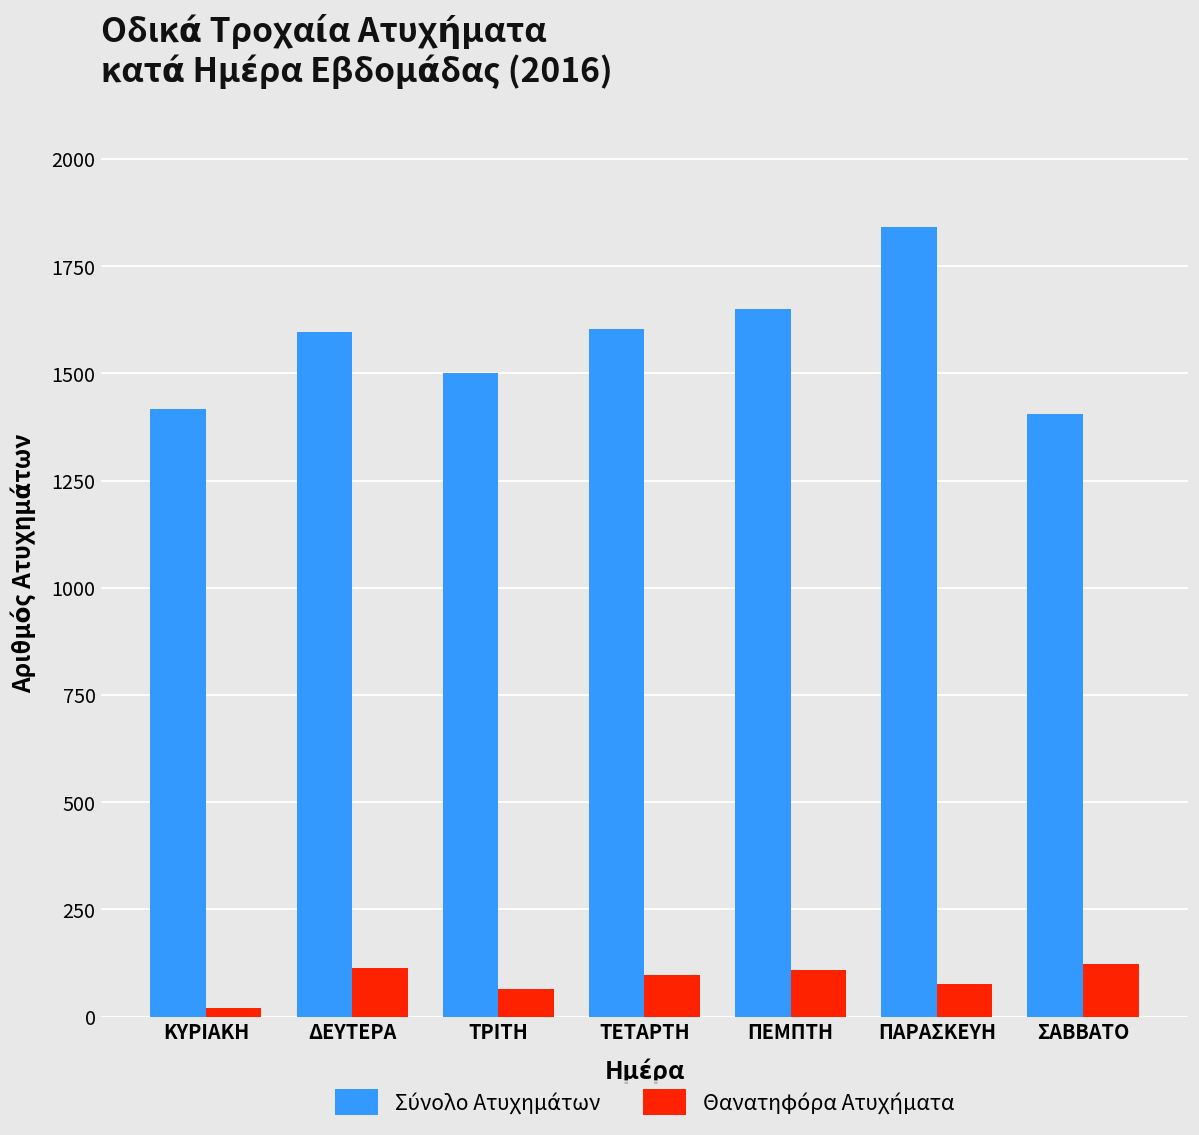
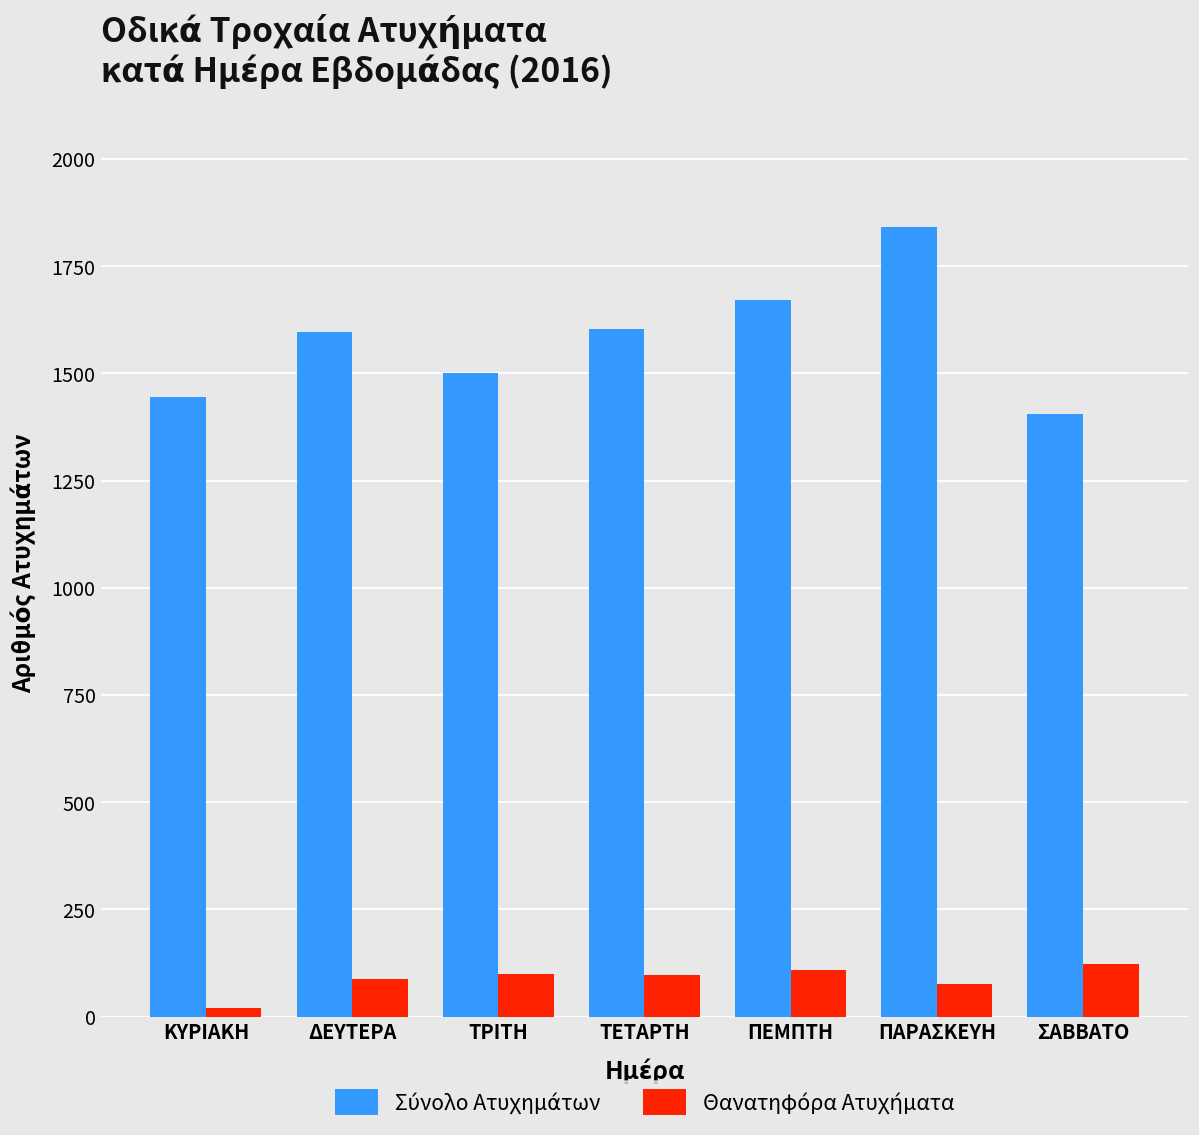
Σύνολο Ατυχημάτων, ΚΥΡΙΑΚΗ: 1420 -> 1450
Θανατηφόρα Ατυχήματα, ΔΕΥΤΕΡΑ: 110 -> 90
Θανατηφόρα Ατυχήματα, ΤΡΙΤΗ: 60 -> 100
Σύνολο Ατυχημάτων, ΠΕΜΠΤΗ: 1650 -> 1670
